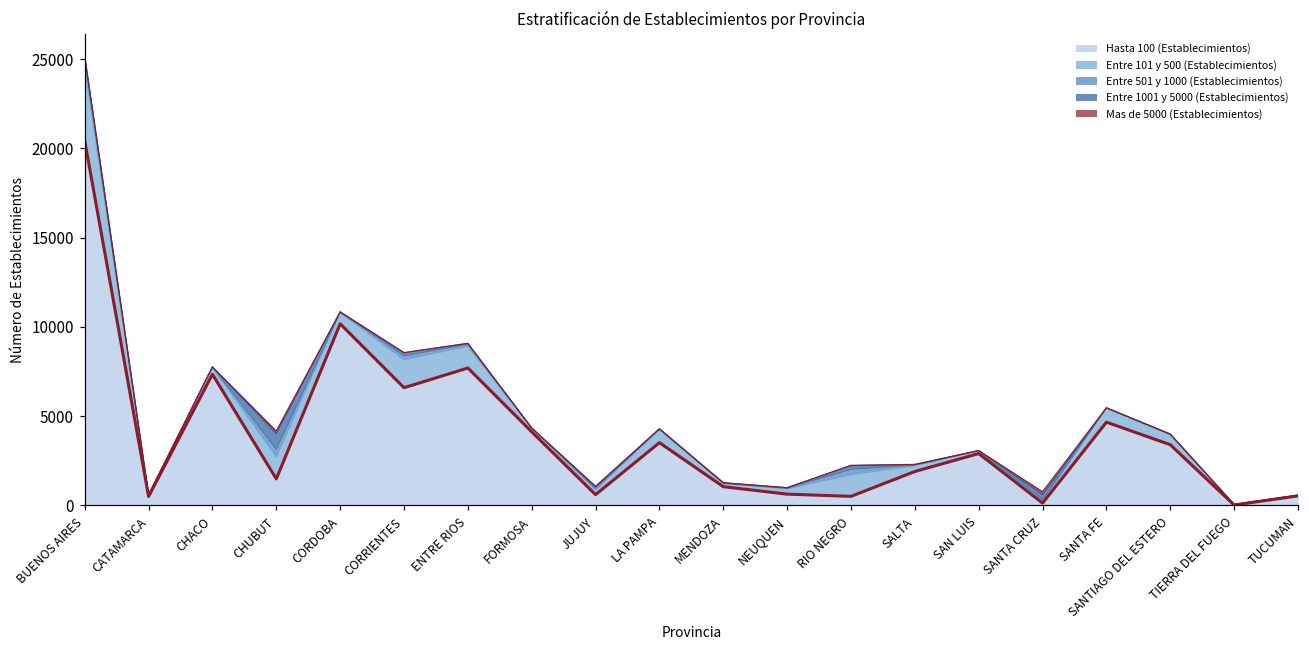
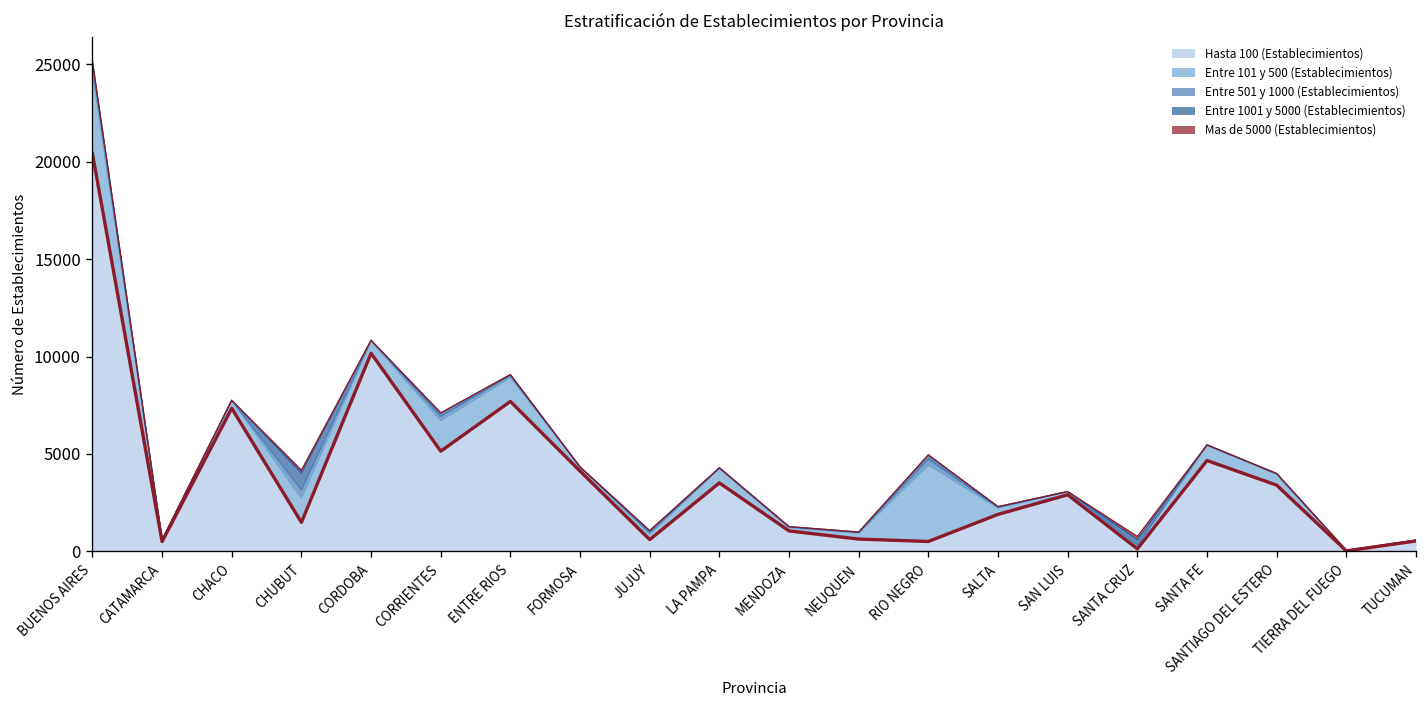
Hasta 100 (Establecimientos), CORRIENTES: 6600 -> 5100
Entre 101 y 500 (Establecimientos), RIO NEGRO: 1200 -> 3900
